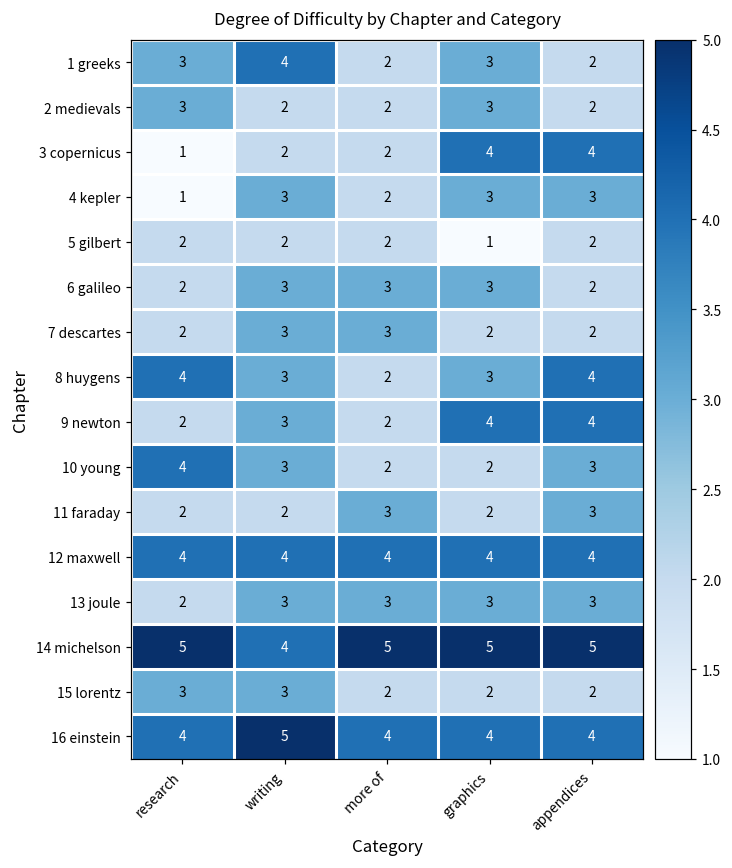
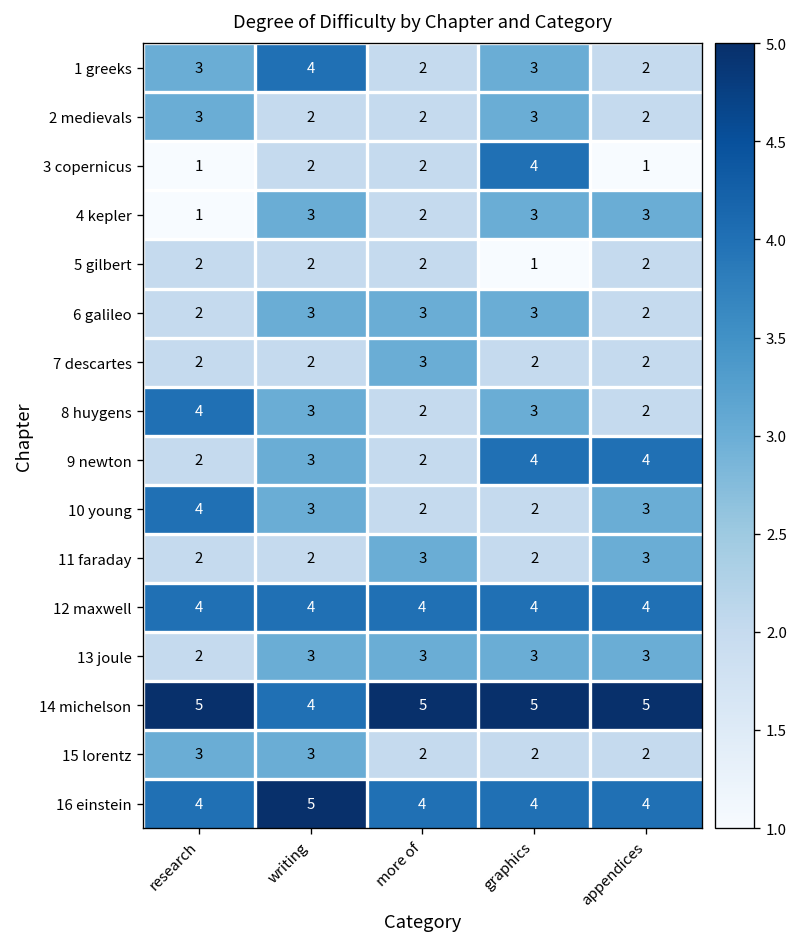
3 copernicus, appendices: 4 -> 1
7 descartes, writing: 3 -> 2
8 huygens, appendices: 4 -> 2
